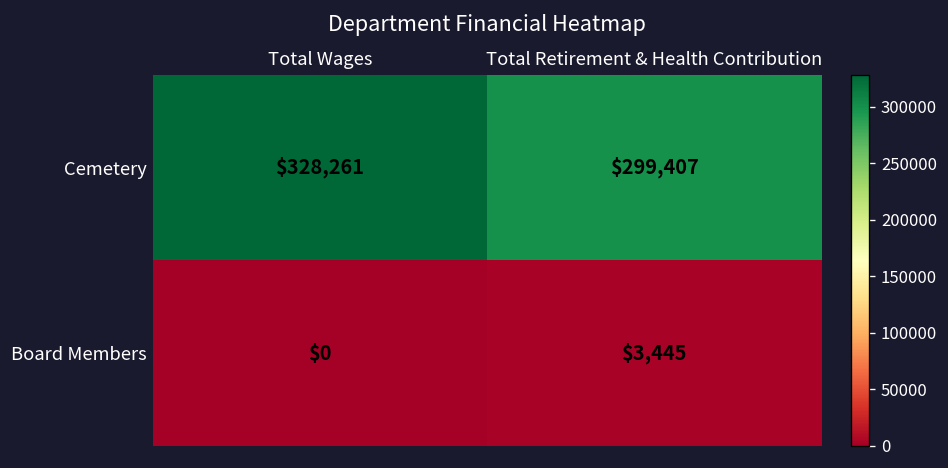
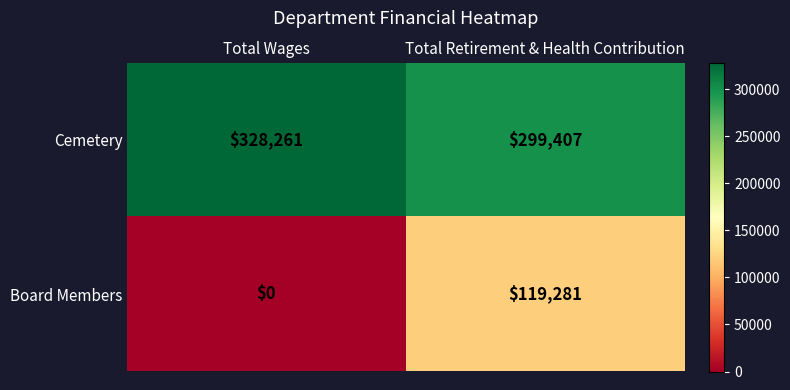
Board Members, Total Retirement & Health Contribution: $3,445 -> $119,281
